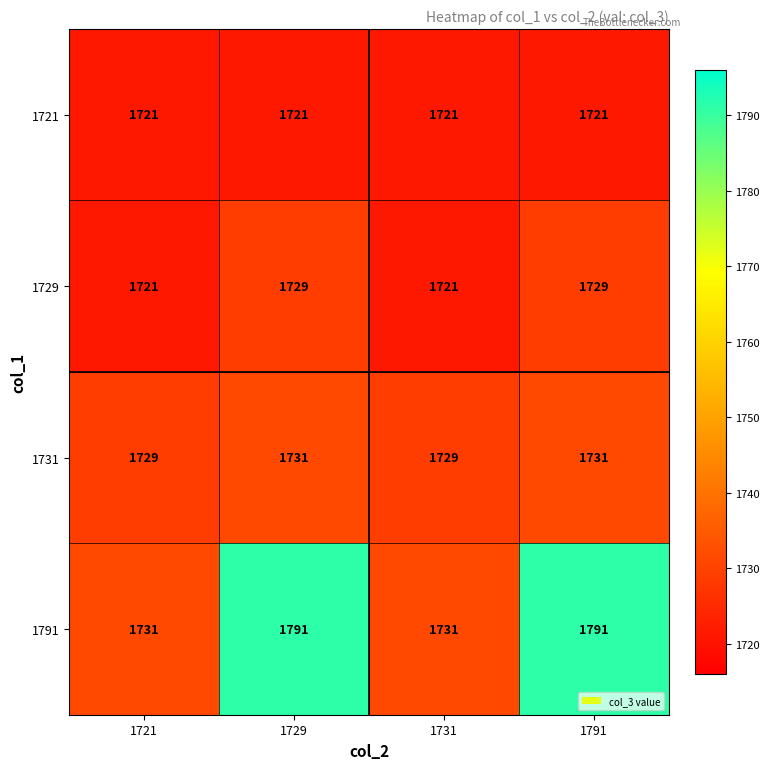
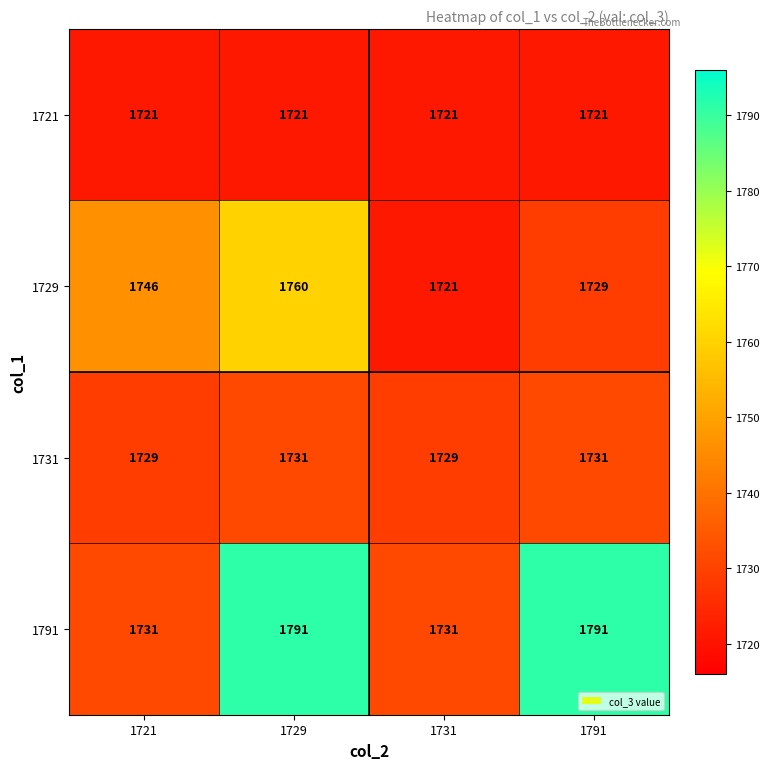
1729, 1721: 1721 -> 1746
1729, 1729: 1729 -> 1760
